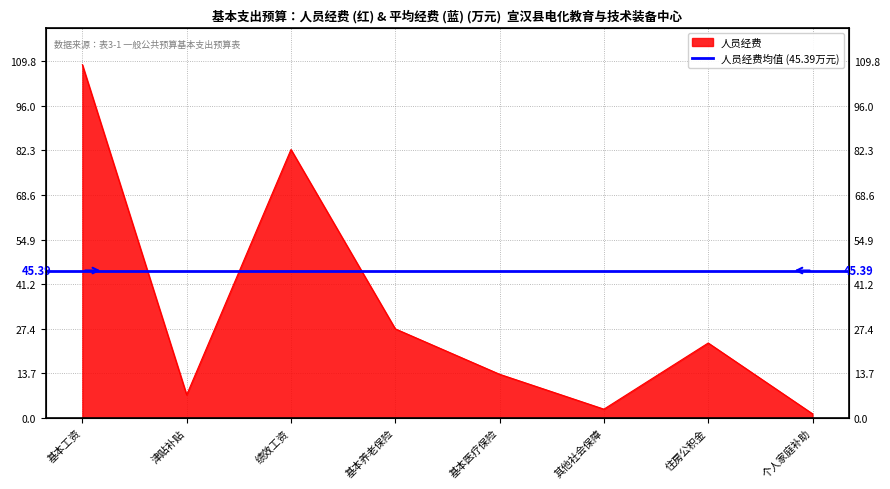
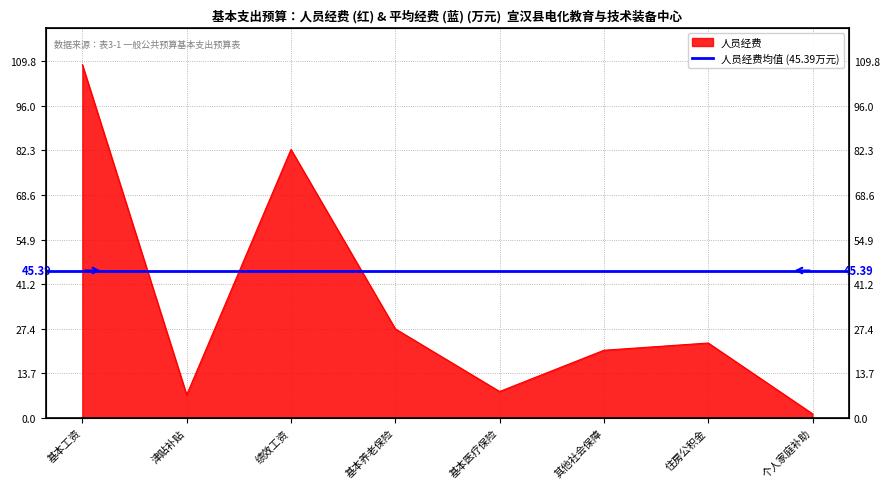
基本医疗保险: 13 -> 8
其他社会保障: 3 -> 21
